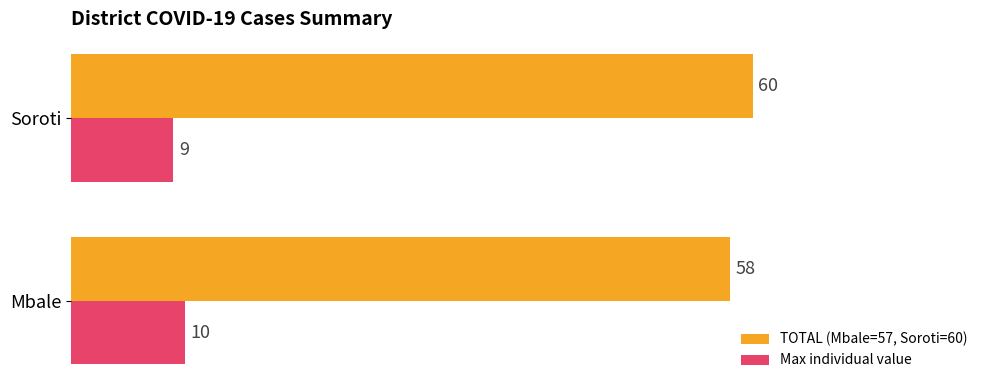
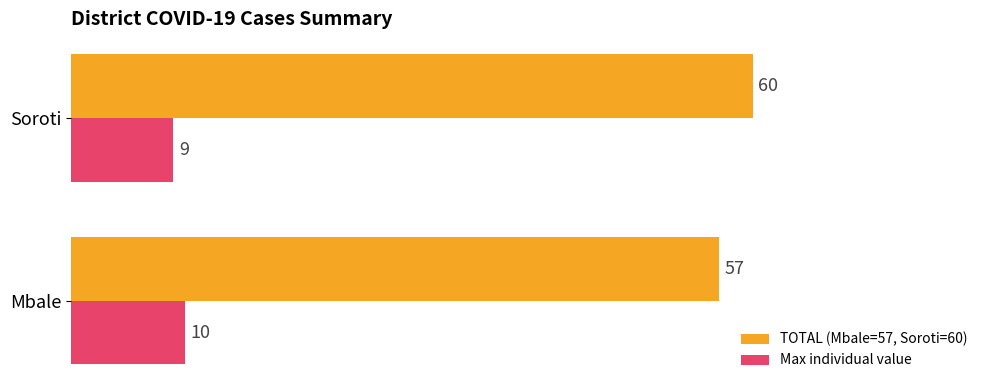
TOTAL (Mbale=57, Soroti=60), Mbale: 58 -> 57
